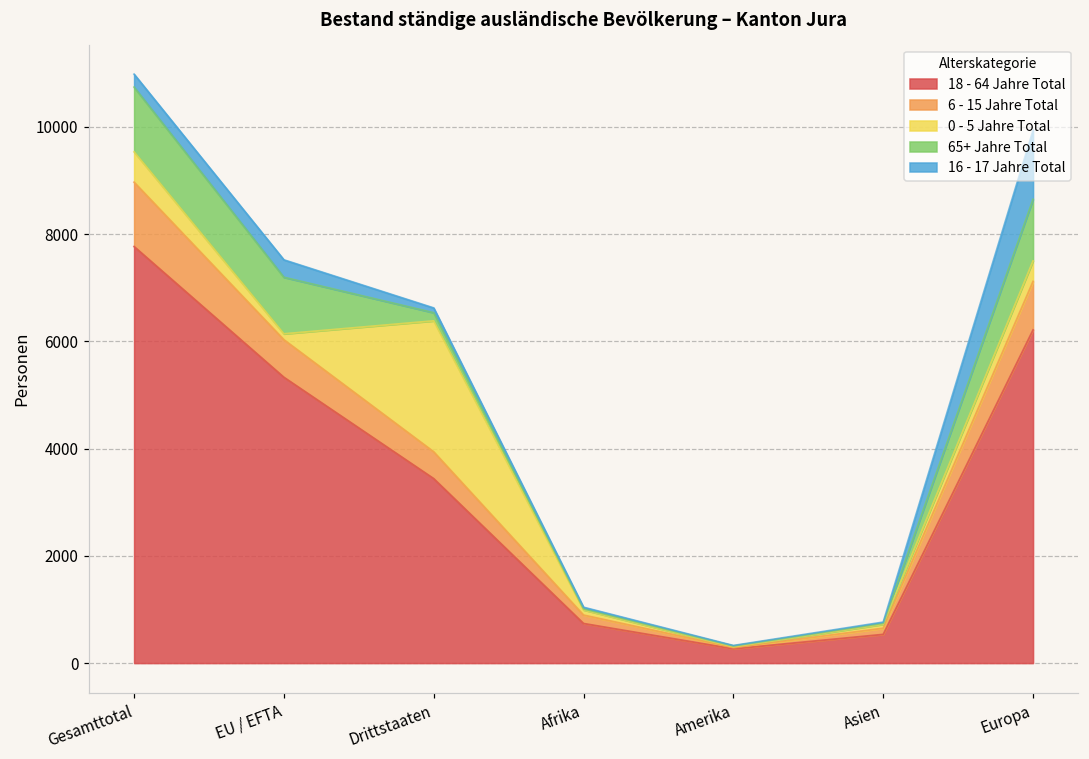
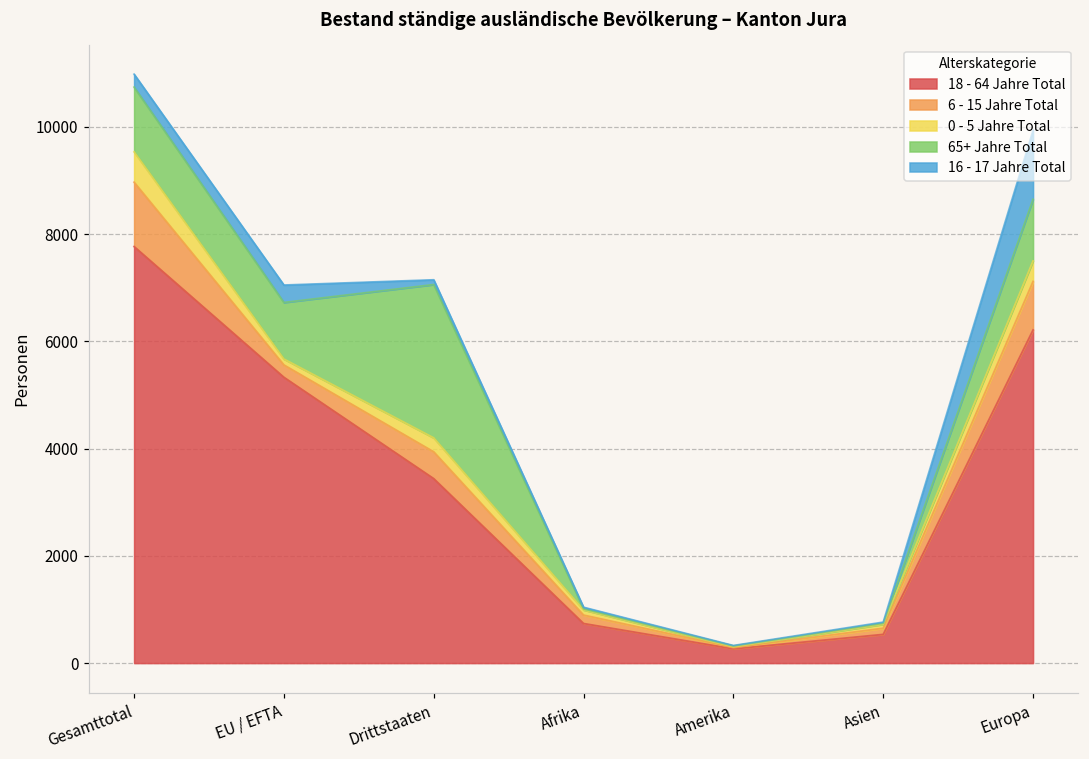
6 - 15 Jahre Total, EU / EFTA: 700 -> 200
0 - 5 Jahre Total, Drittstaaten: 2400 -> 300
65+ Jahre Total, Drittstaaten: 200 -> 2900
